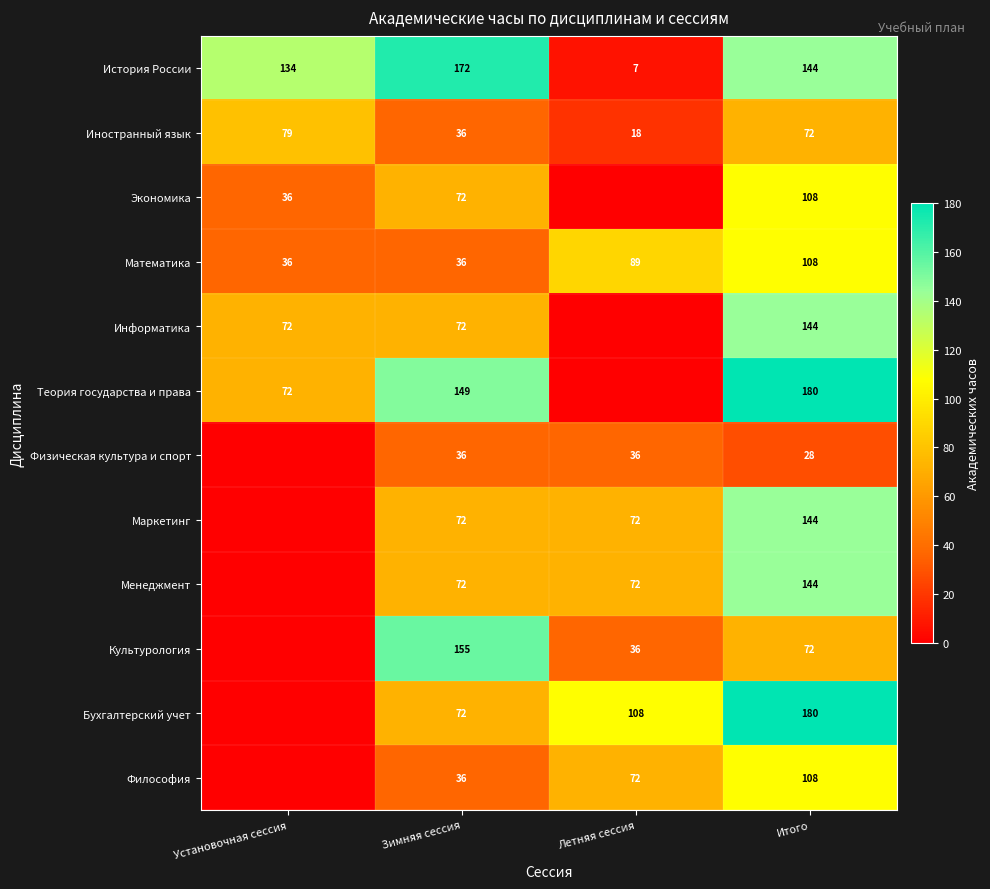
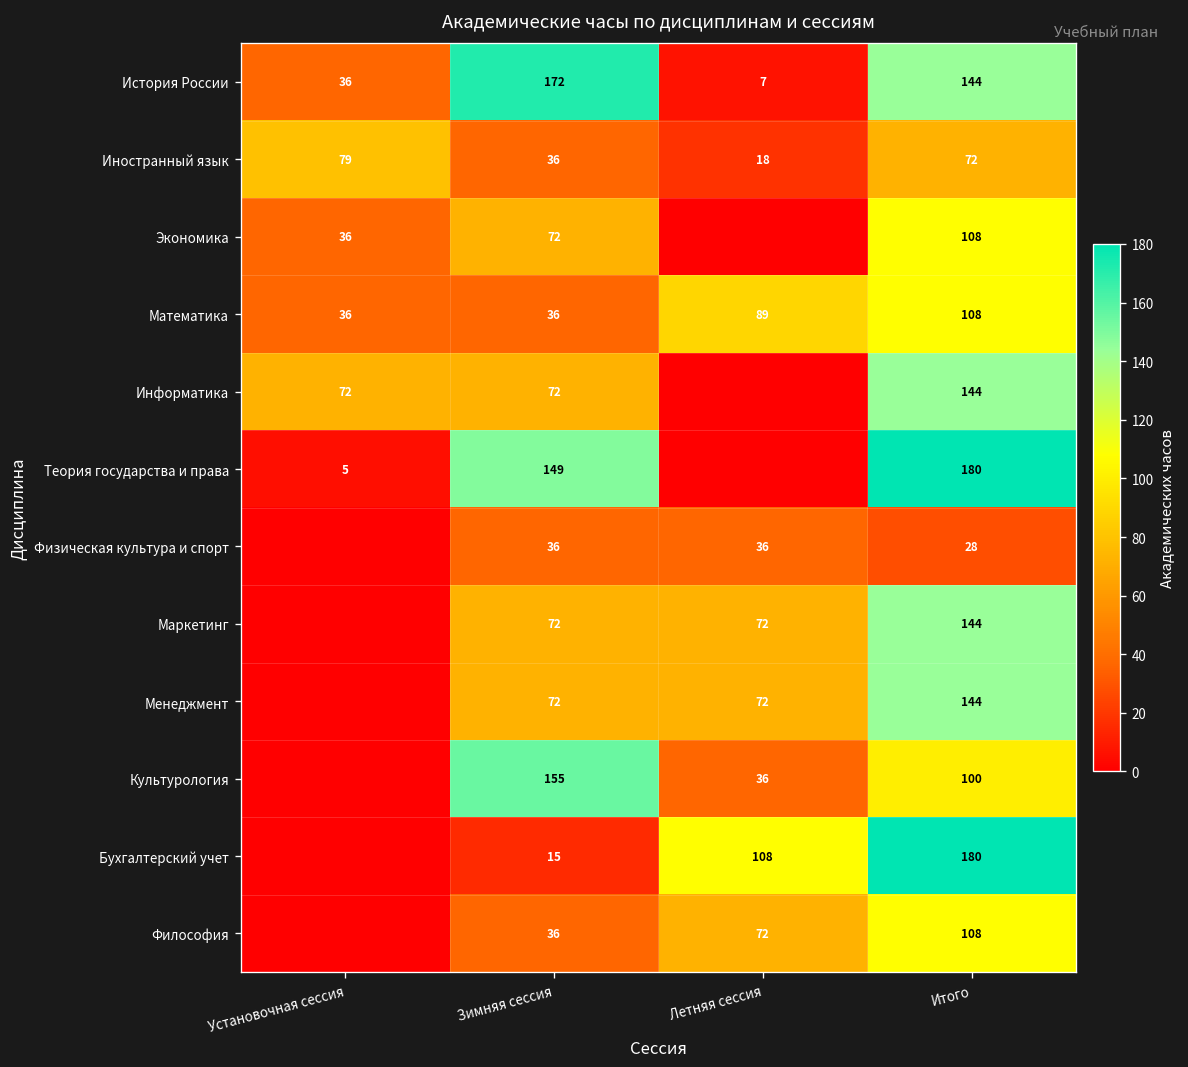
История России, Установочная сессия: 134 -> 36
Теория государства и права, Установочная сессия: 72 -> 5
Культурология, Итого: 72 -> 100
Бухгалтерский учет, Зимняя сессия: 72 -> 15
